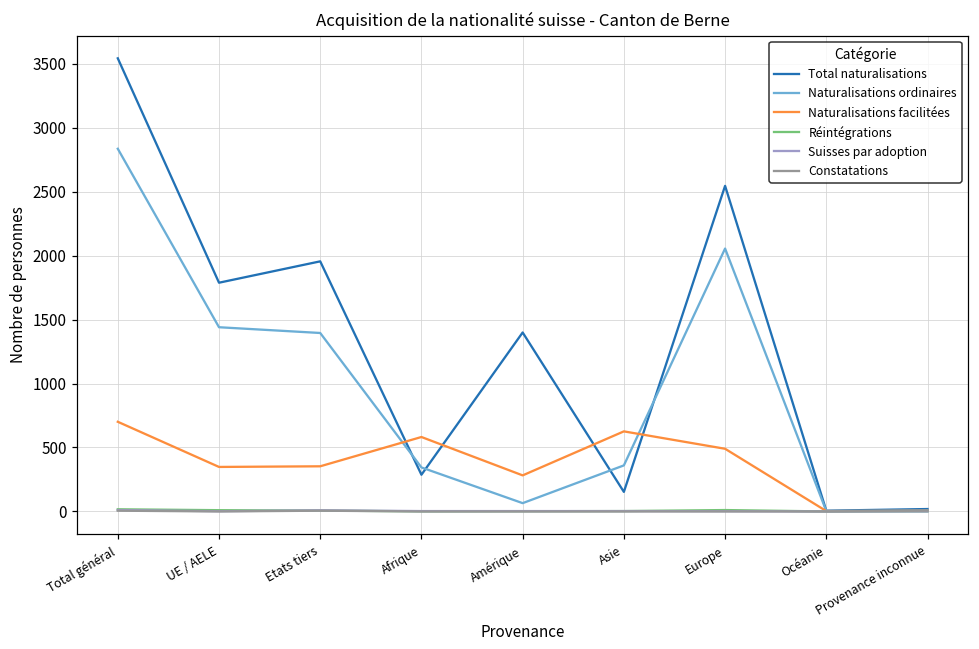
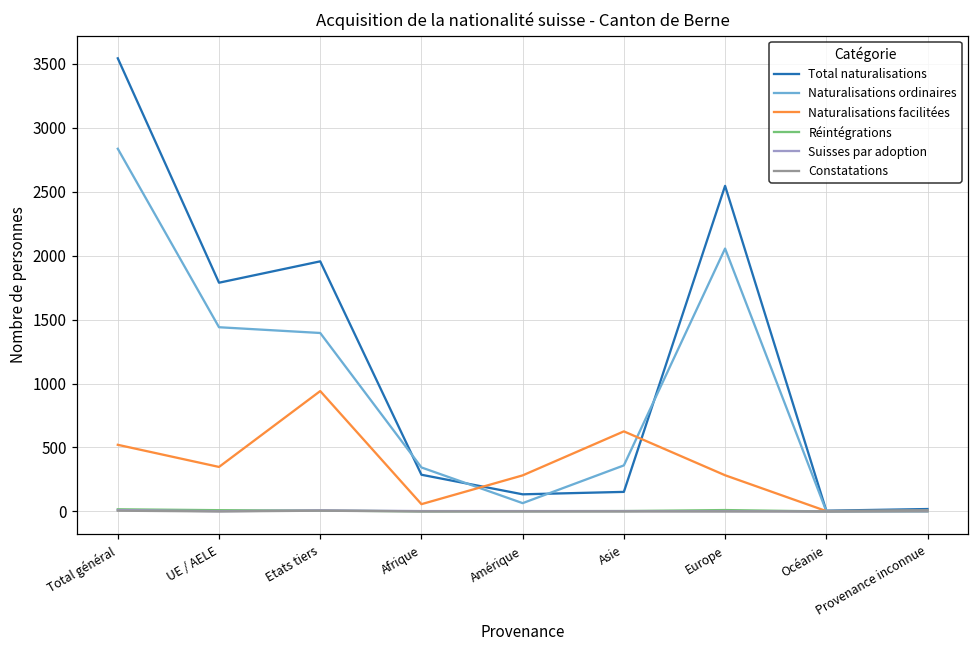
Naturalisations facilitées, Total général: 700 -> 520
Naturalisations facilitées, Etats tiers: 350 -> 940
Naturalisations facilitées, Afrique: 580 -> 60
Total naturalisations, Amérique: 1400 -> 130
Naturalisations facilitées, Europe: 490 -> 280
